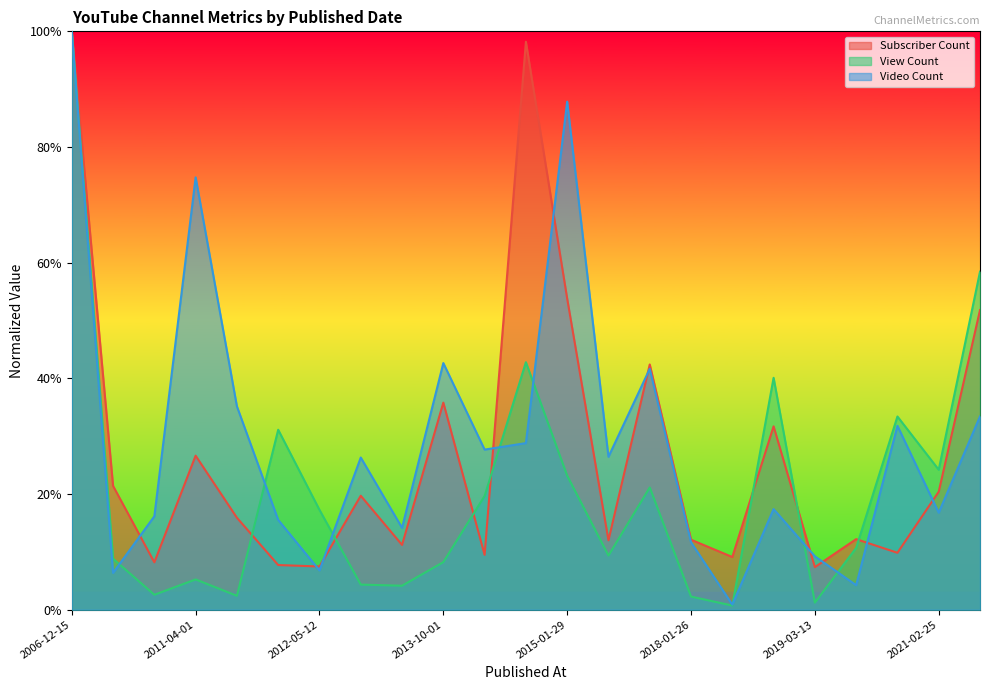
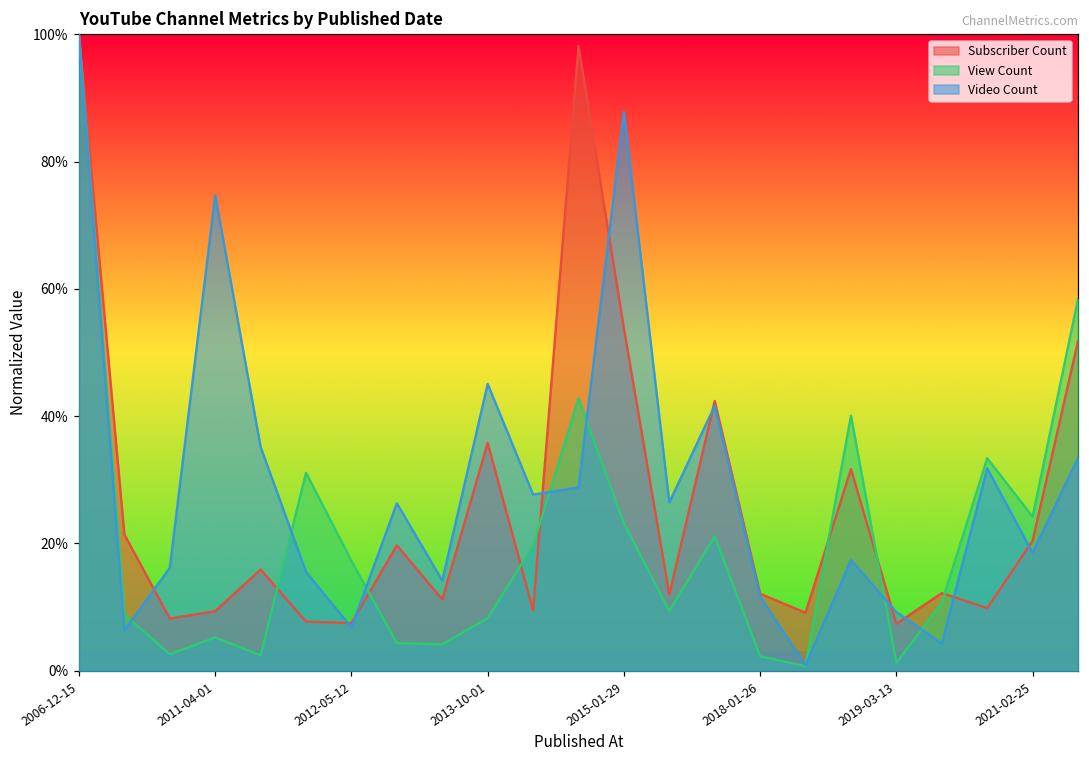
Subscriber Count, 2011-04-01: 27% -> 9%
Video Count, 2013-10-01: 43% -> 45%
Video Count, 2021-02-25: 17% -> 19%
